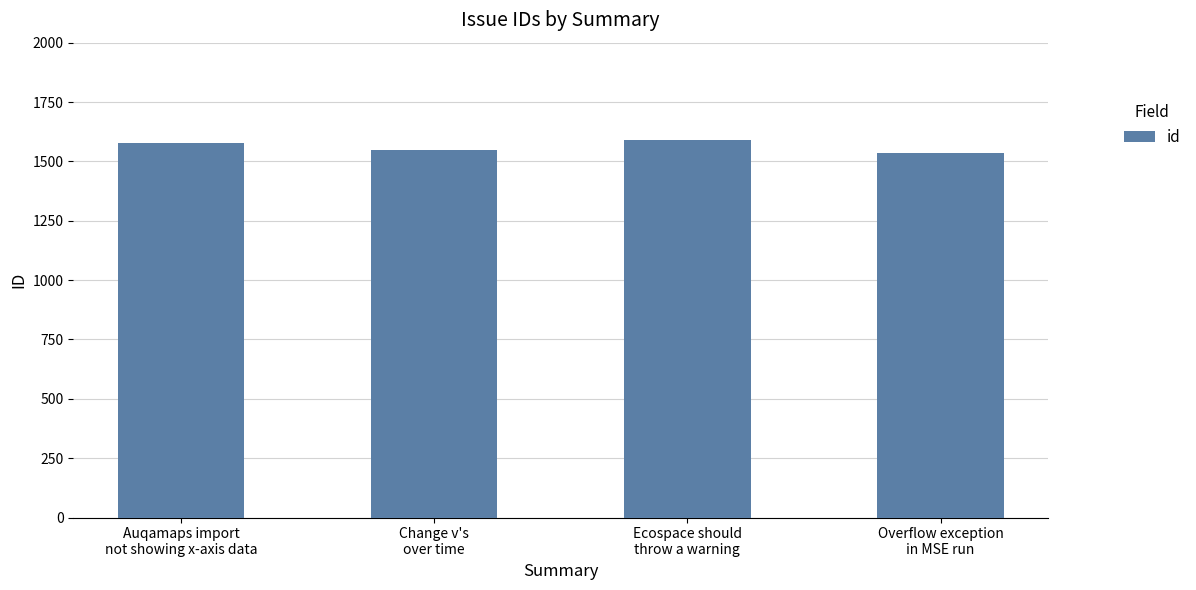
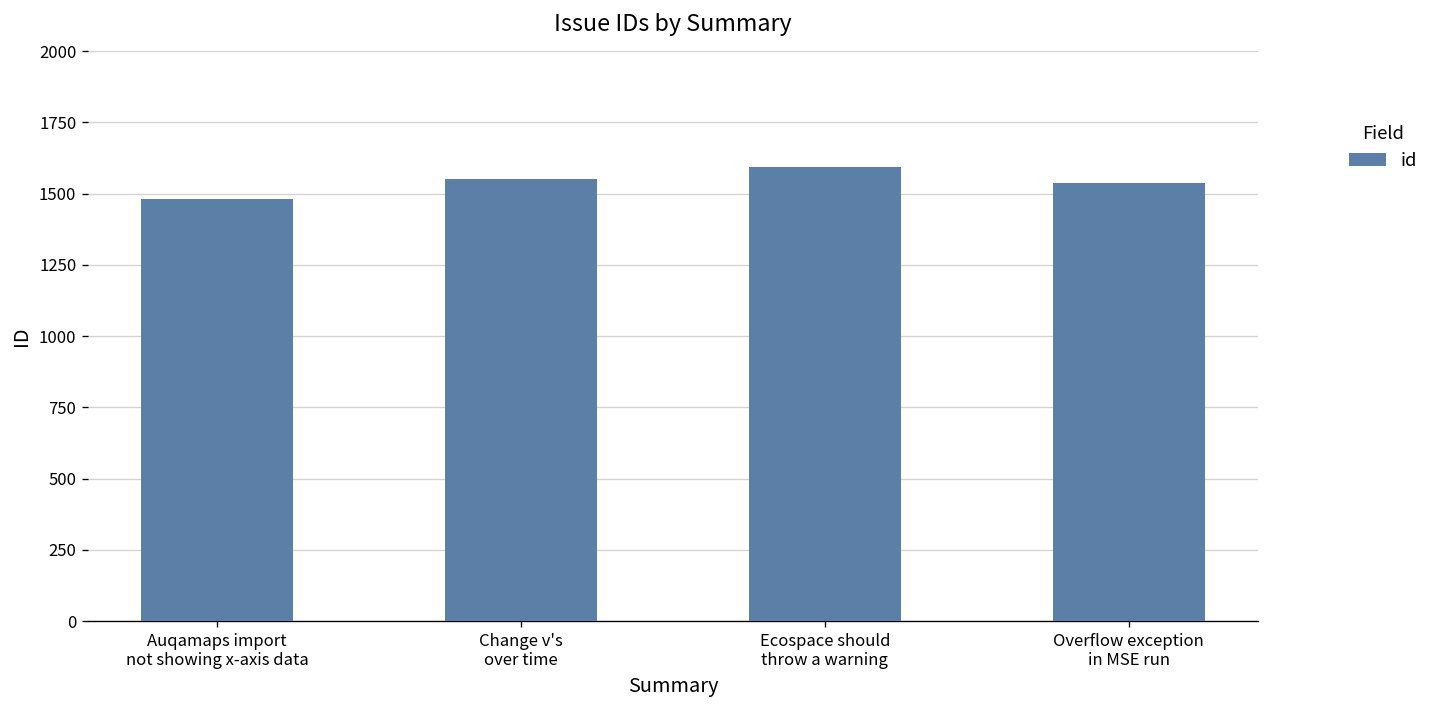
Auqamaps import not showing x-axis data: 1580 -> 1480
